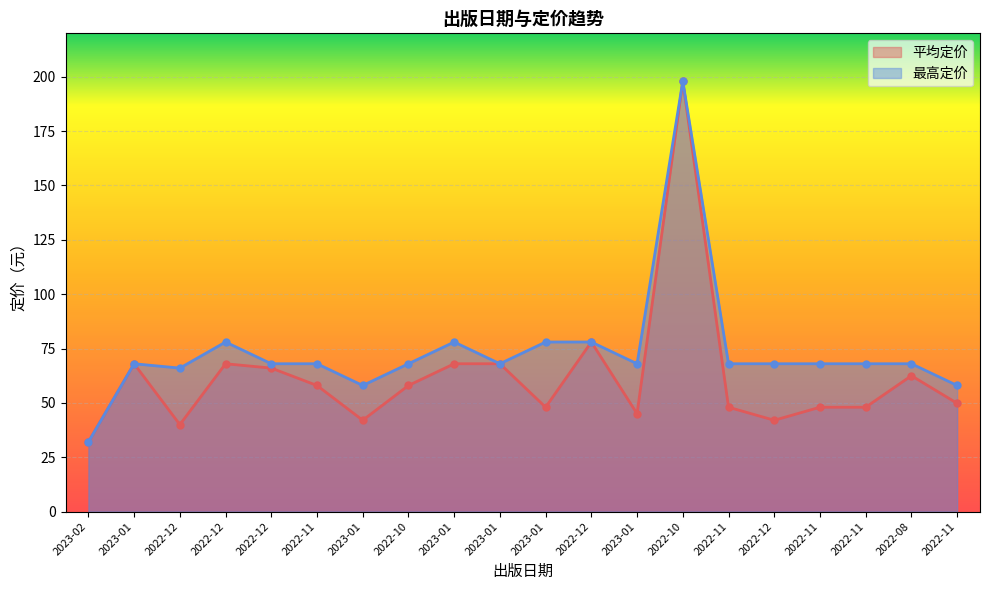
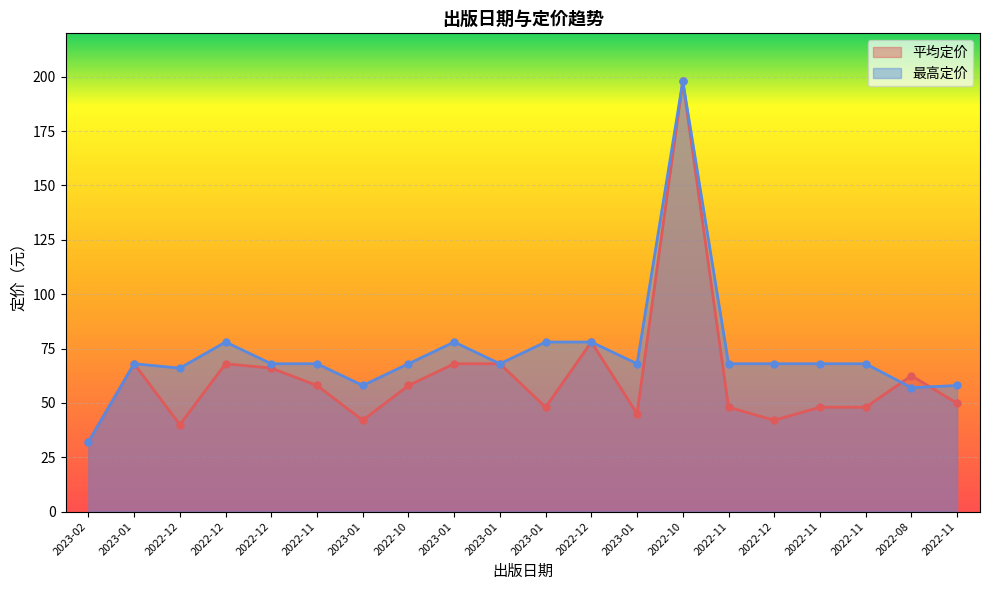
最高定价, 2022-08: 68 -> 57
